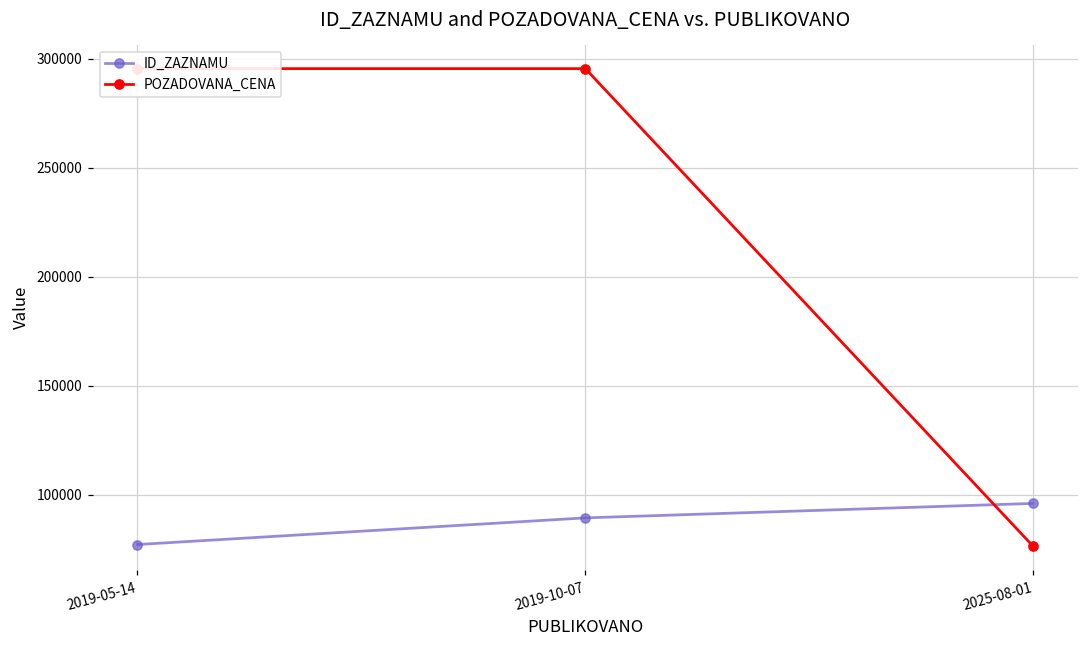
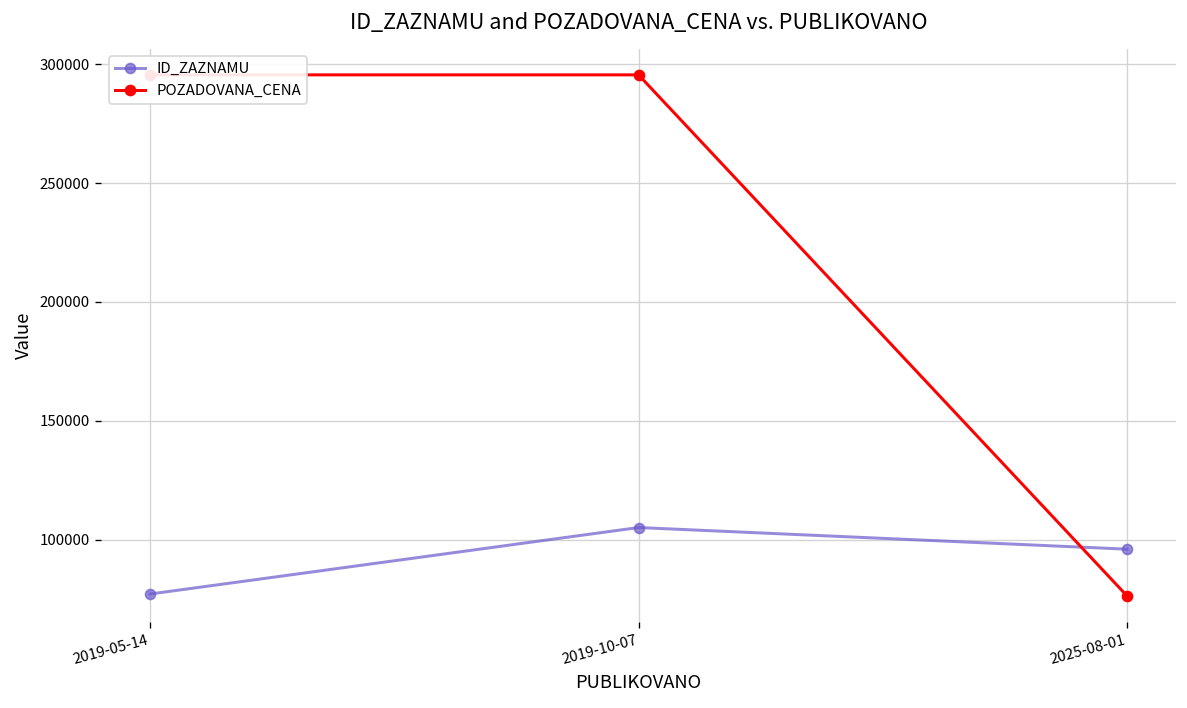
ID_ZAZNAMU, 2019-10-07: 90000 -> 105000
